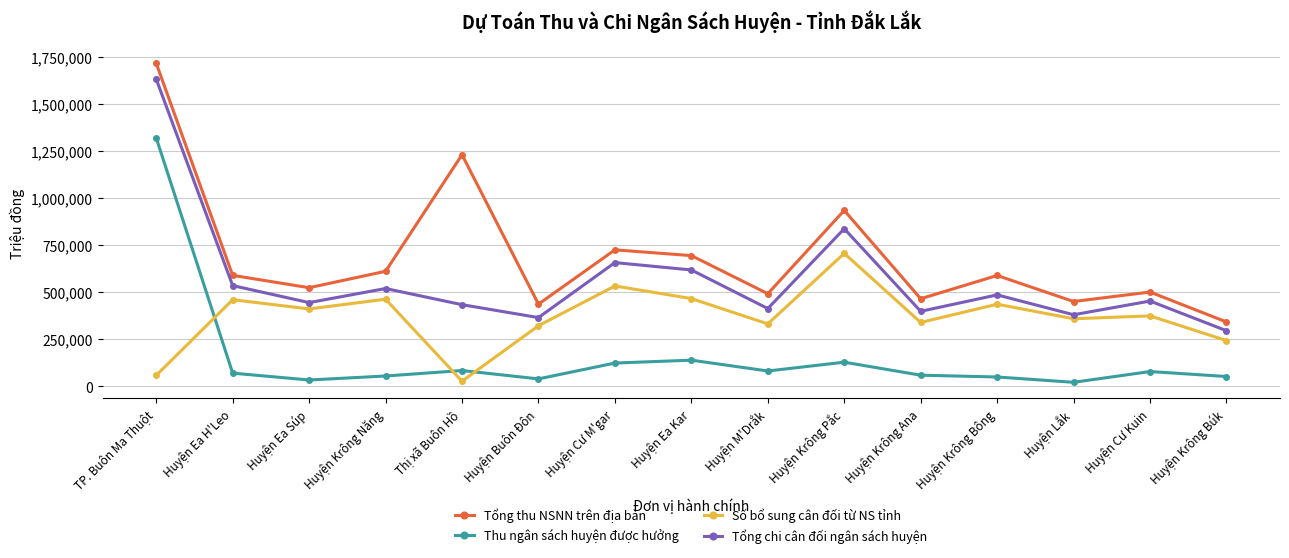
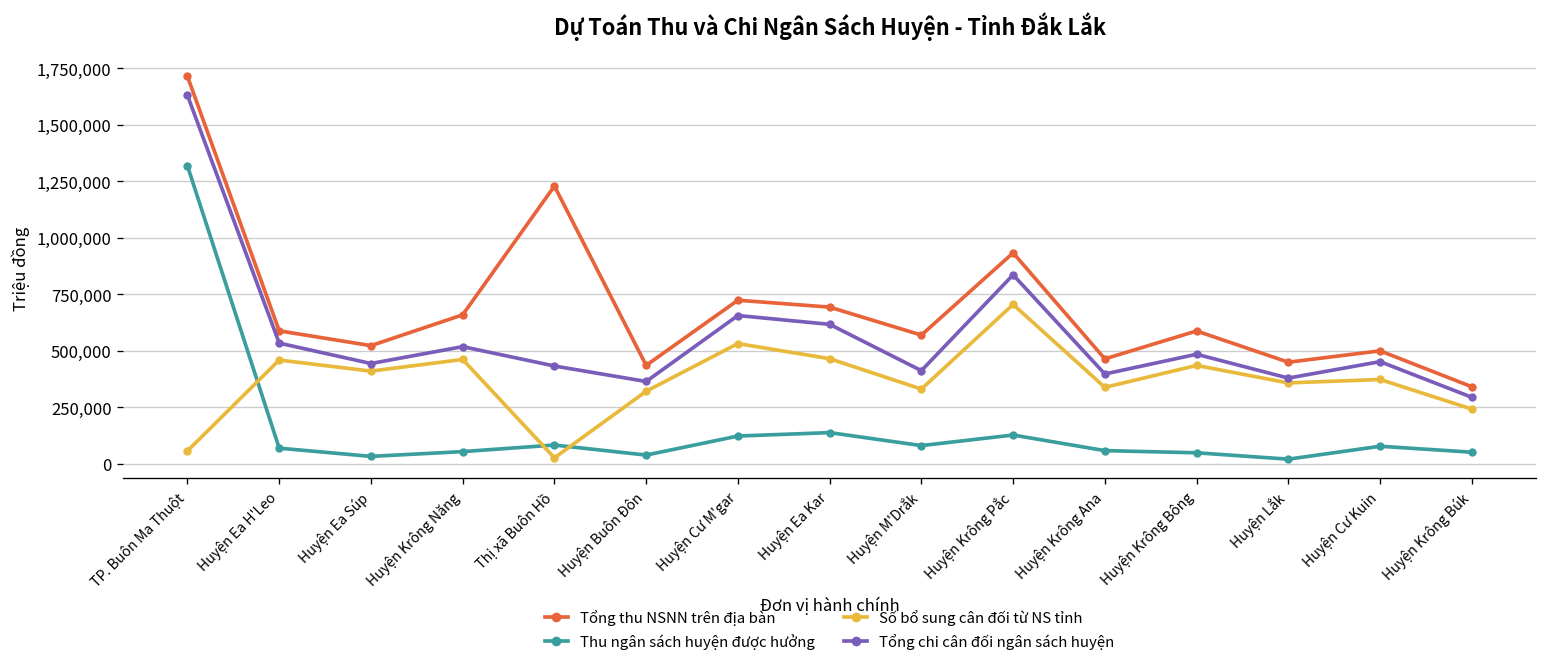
Tổng thu NSNN trên địa bàn, Huyện Krông Năng: 610,000 -> 660,000
Tổng thu NSNN trên địa bàn, Huyện M'Drắk: 490,000 -> 570,000
